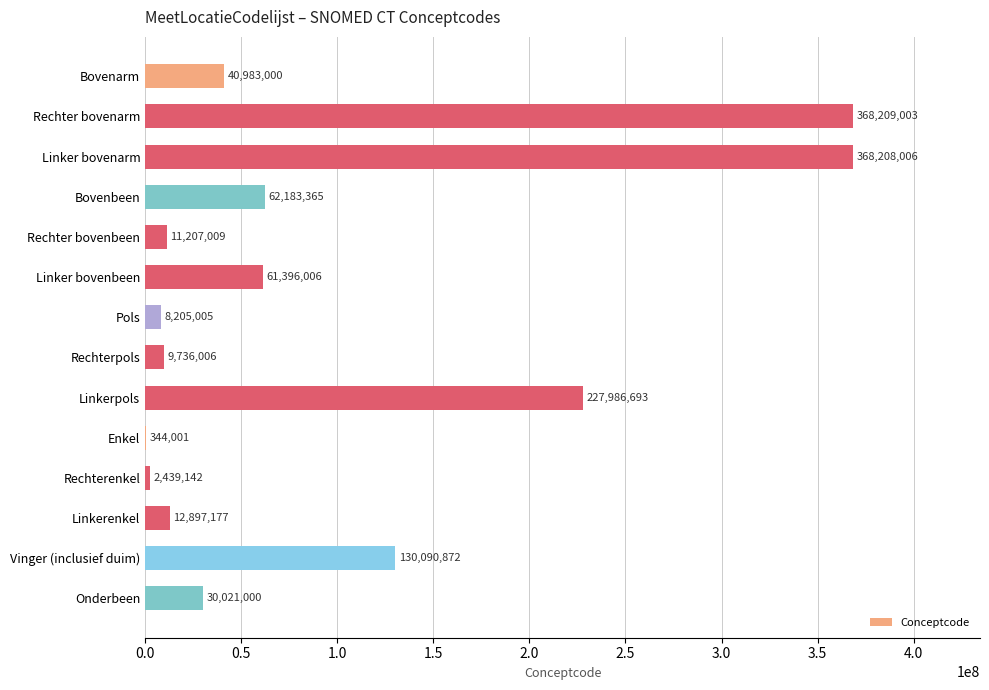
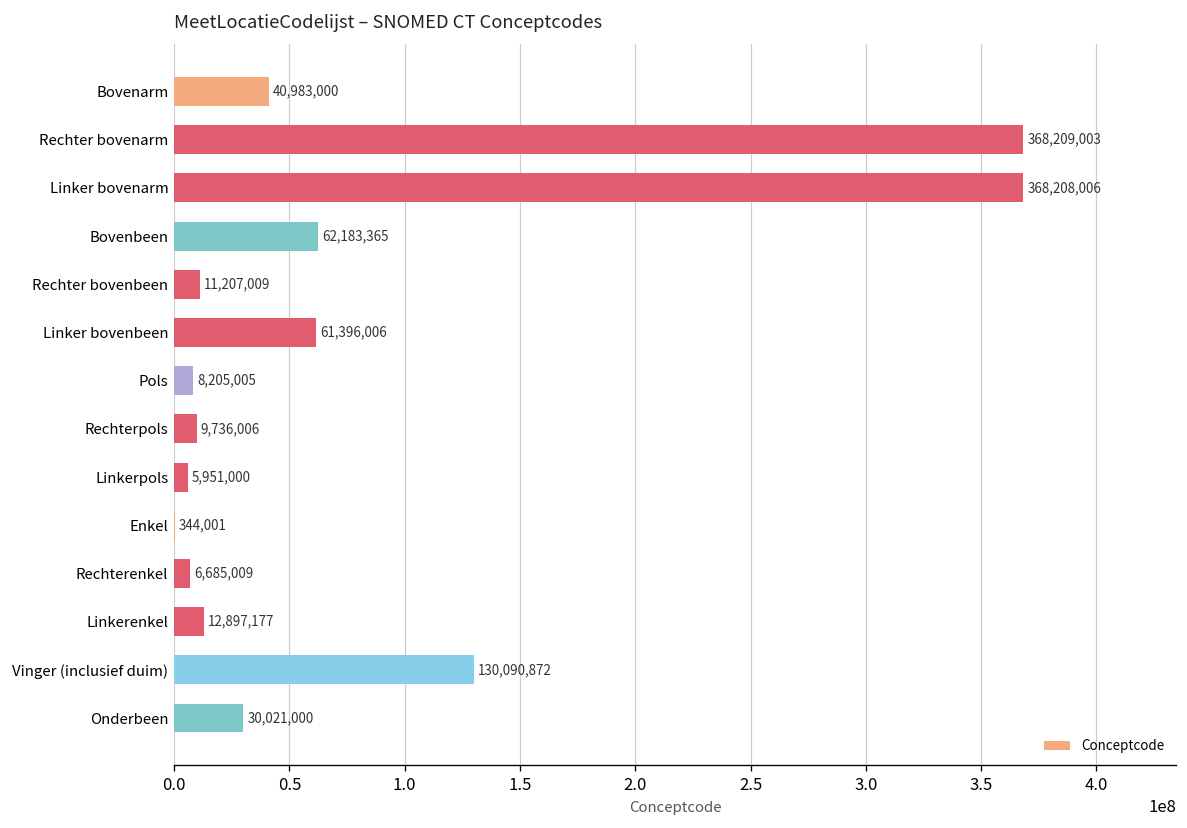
Linkerpols: 227,986,693 -> 5,951,000
Rechterenkel: 2,439,142 -> 6,685,009
